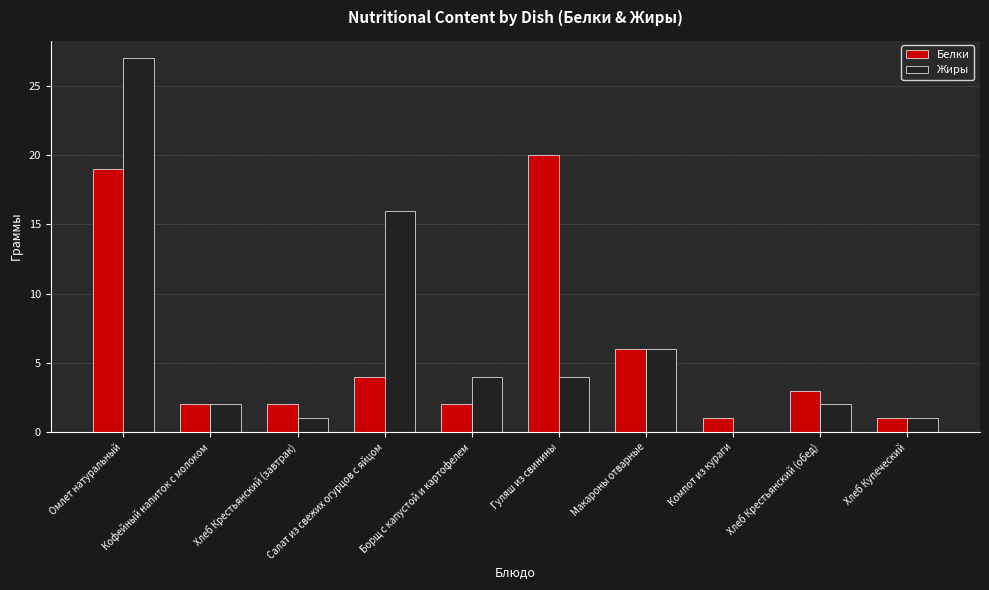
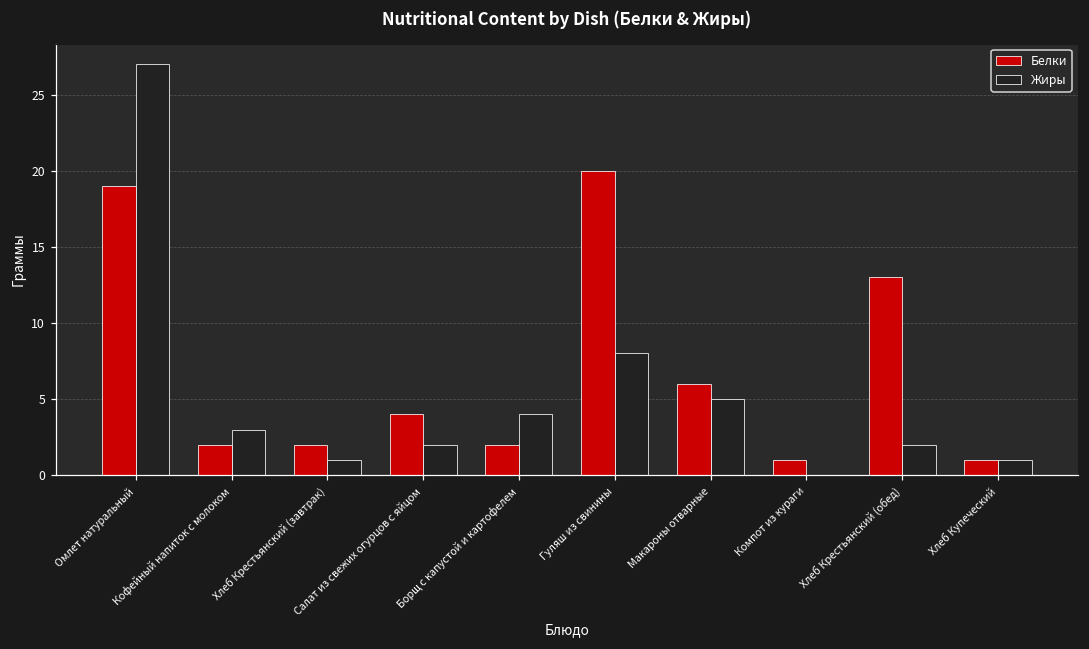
Жиры, Кофейный напиток с молоком: 2 -> 3
Жиры, Салат из свежих огурцов с яйцом: 16 -> 2
Жиры, Гуляш из свинины: 4 -> 8
Жиры, Макароны отварные: 6 -> 5
Белки, Хлеб Крестьянский (обед): 3 -> 13
